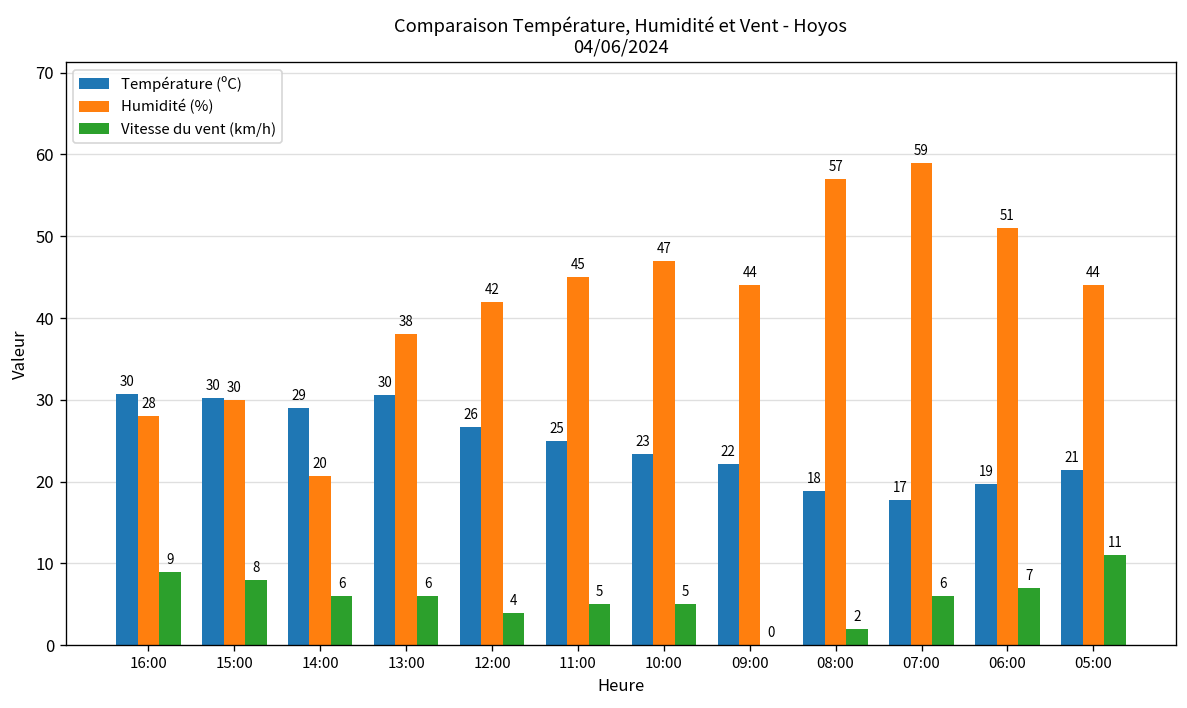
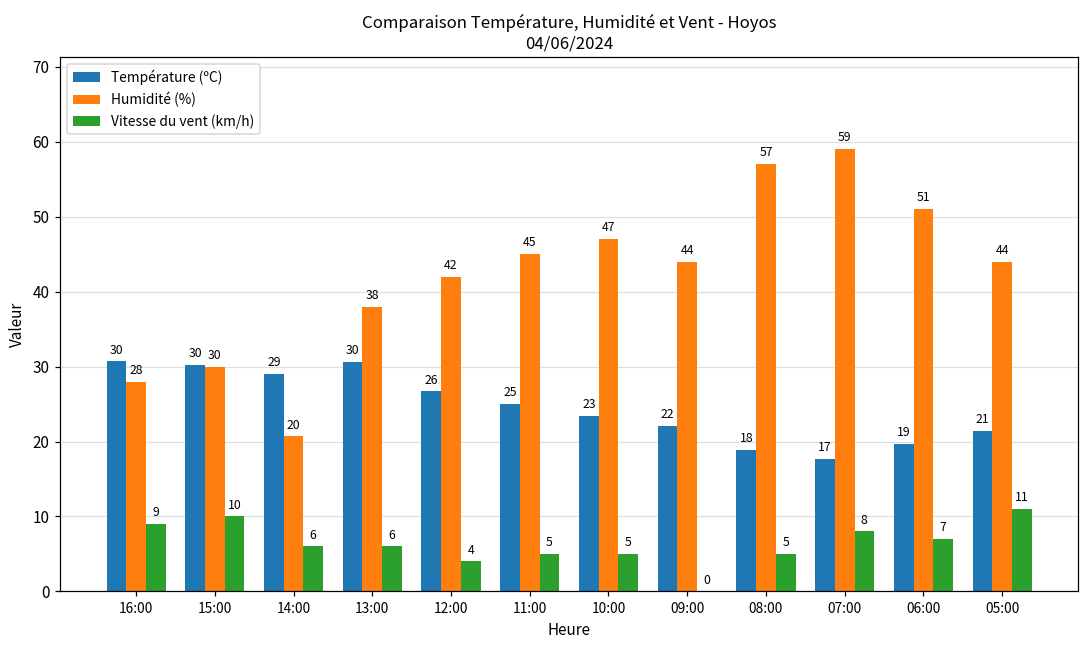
Vitesse du vent (km/h), 15:00: 8 -> 10
Vitesse du vent (km/h), 08:00: 2 -> 5
Vitesse du vent (km/h), 07:00: 6 -> 8
